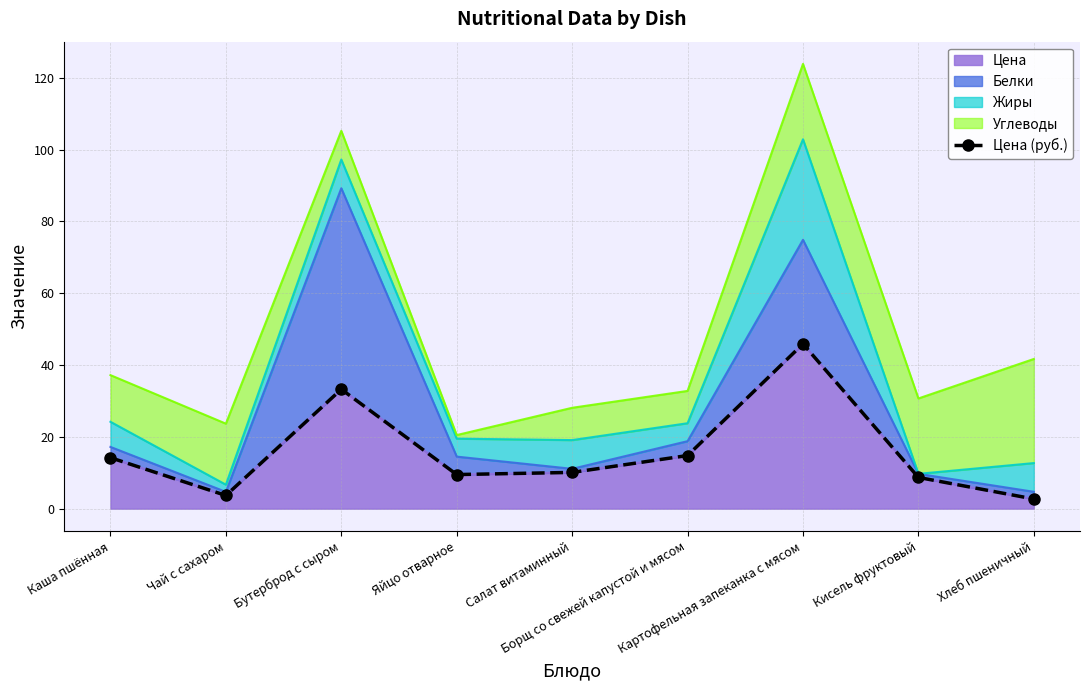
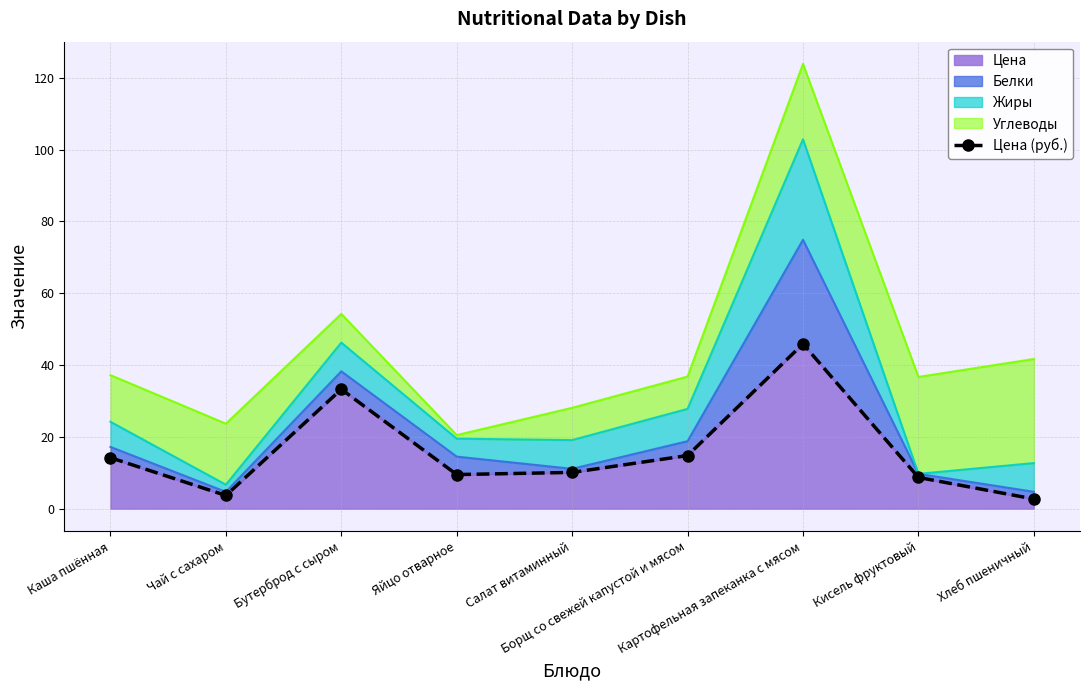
Белки, Бутерброд с сыром: 56 -> 5
Жиры, Борщ со свежей капустой и мясом: 5 -> 9
Углеводы, Кисель фруктовый: 21 -> 27
